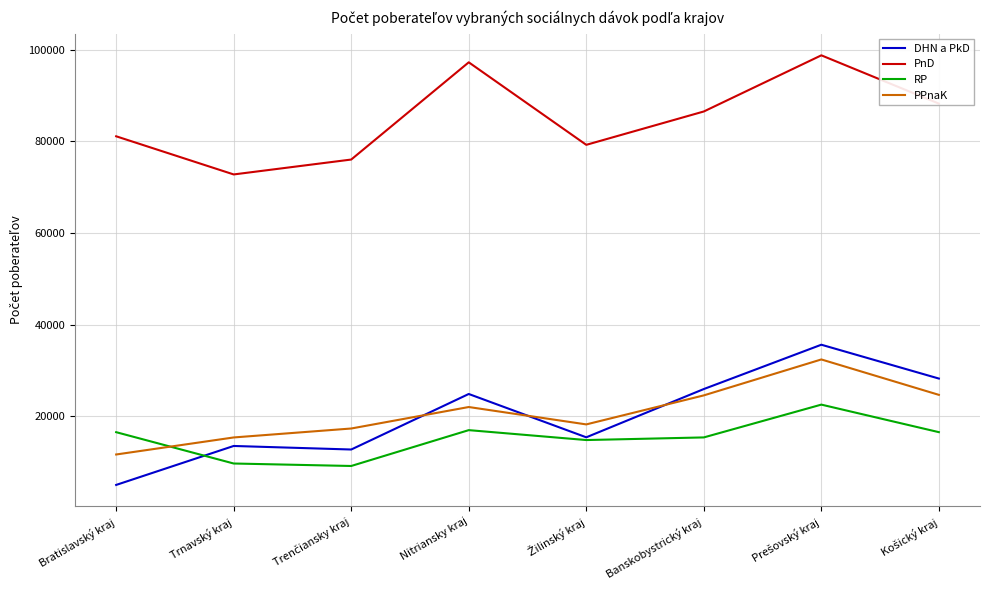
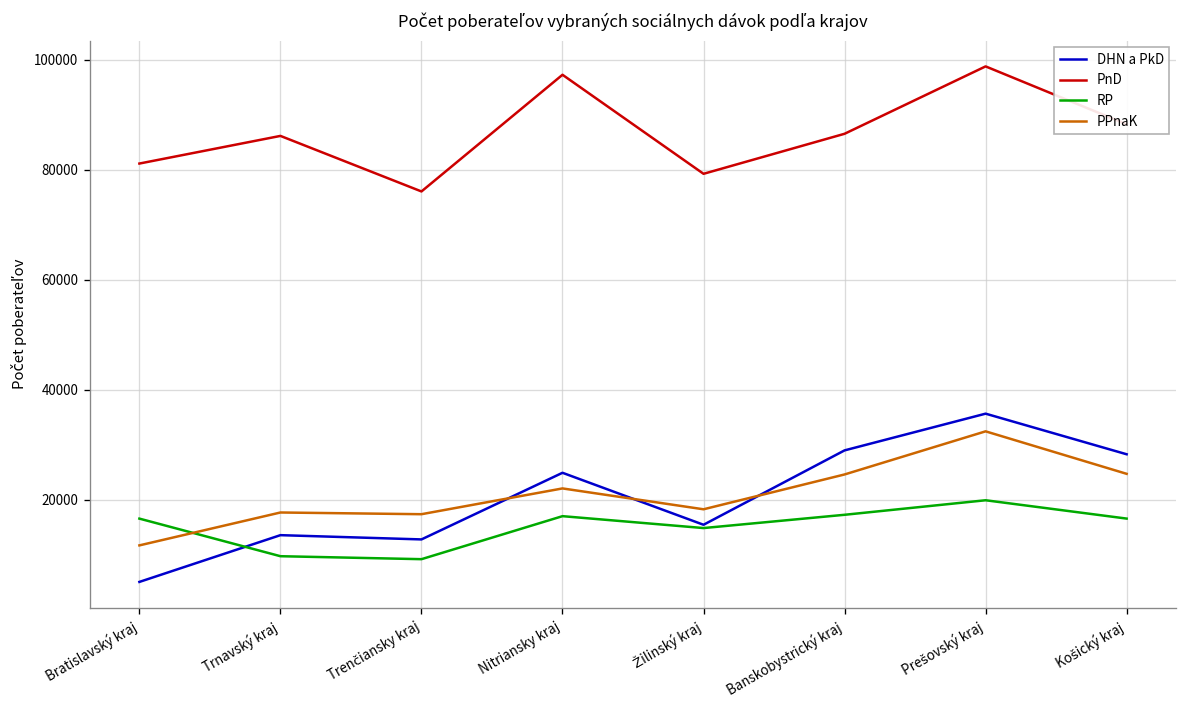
PnD, Trnavský kraj: 73000 -> 86000
PPnaK, Trnavský kraj: 15000 -> 18000
DHN a PkD, Banskobystrický kraj: 26000 -> 29000
RP, Banskobystrický kraj: 15000 -> 17000
RP, Prešovský kraj: 23000 -> 20000
